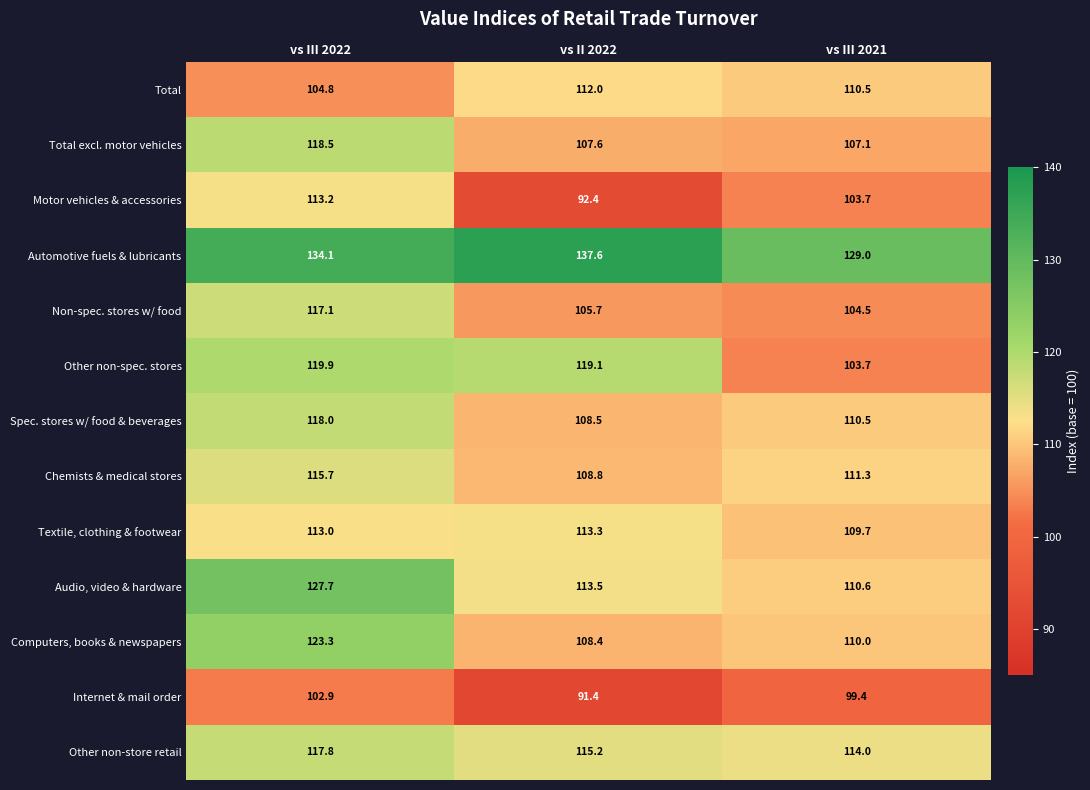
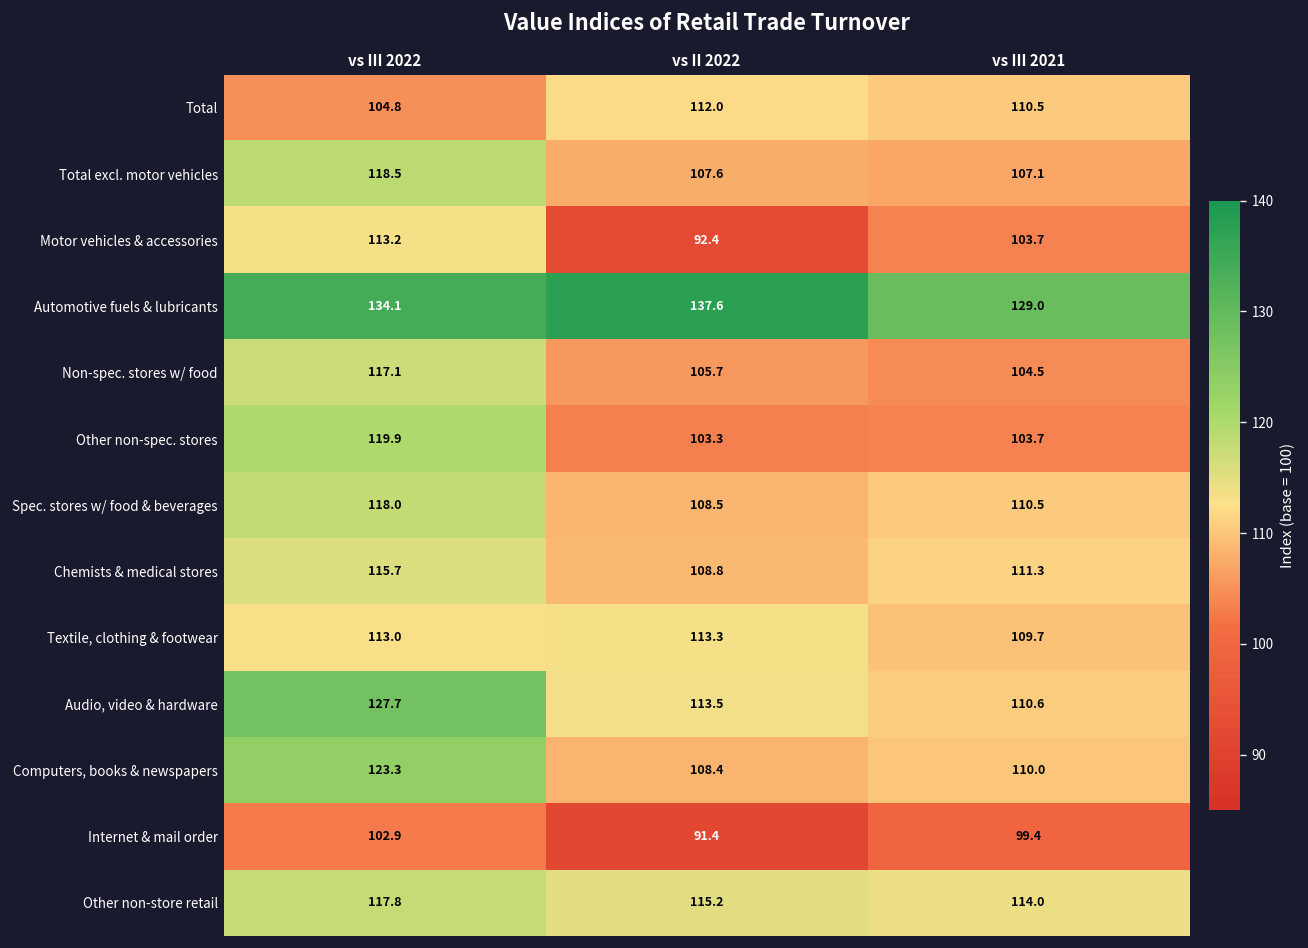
Other non-spec. stores, vs II 2022: 119.1 -> 103.3
